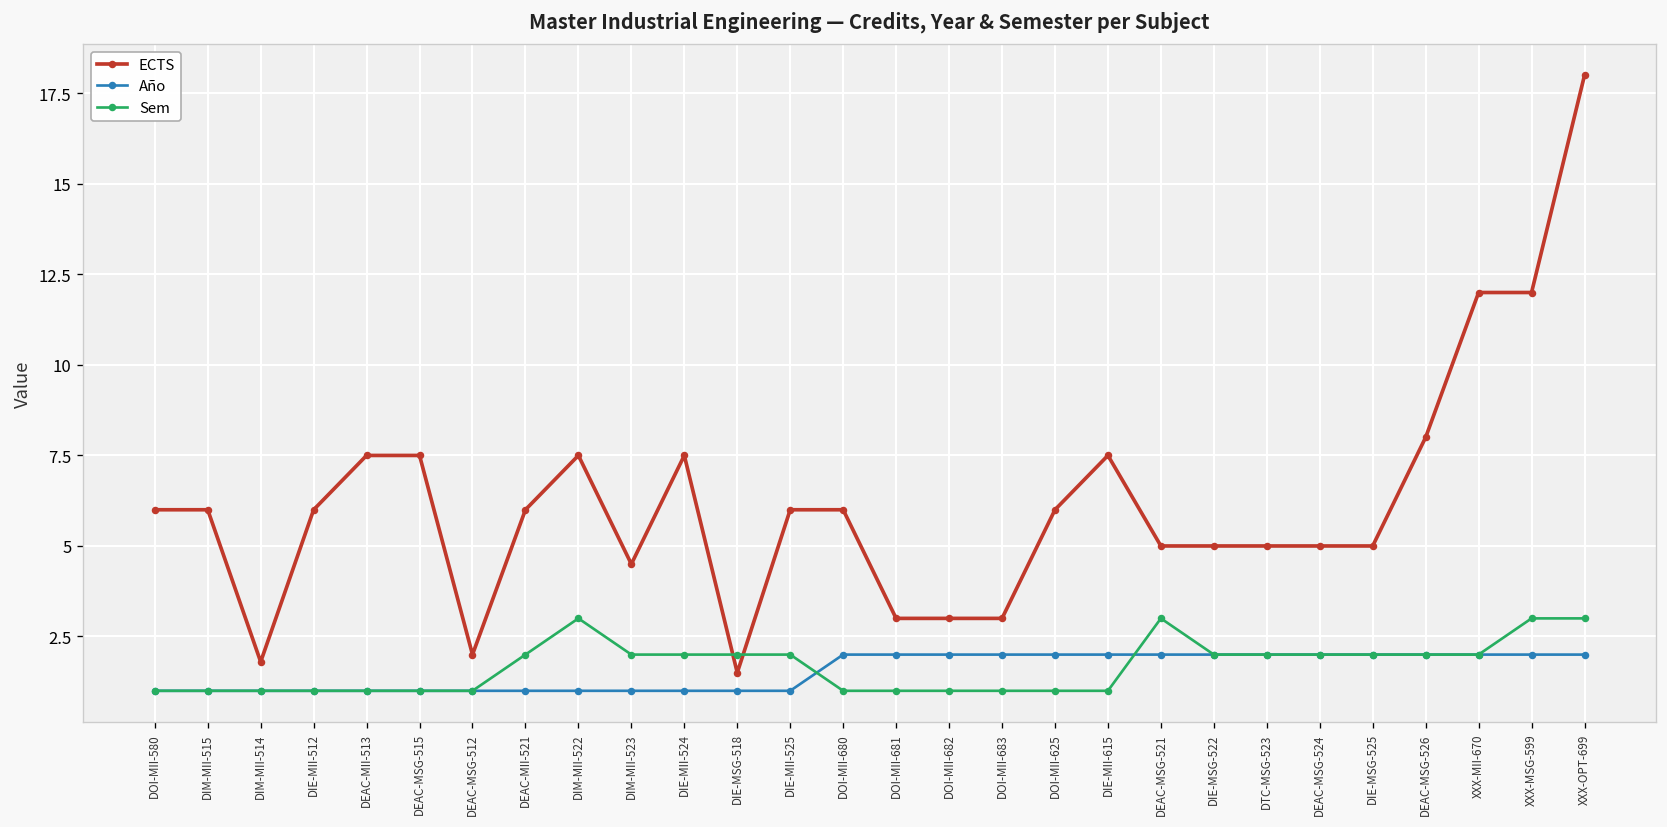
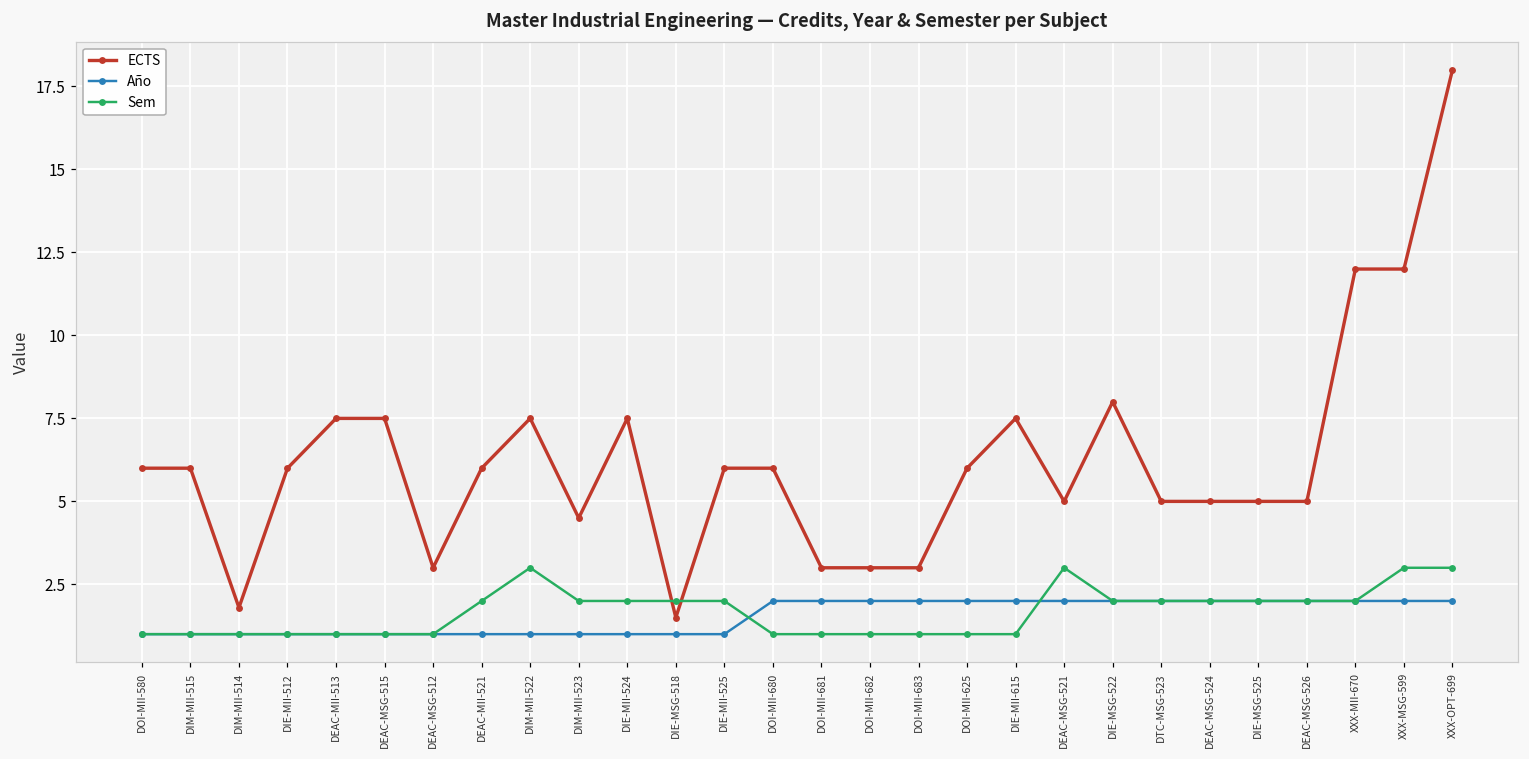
ECTS, DEAC-MSG-512: 2 -> 3
ECTS, DIE-MSG-522: 5 -> 8
ECTS, DEAC-MSG-526: 8 -> 5
